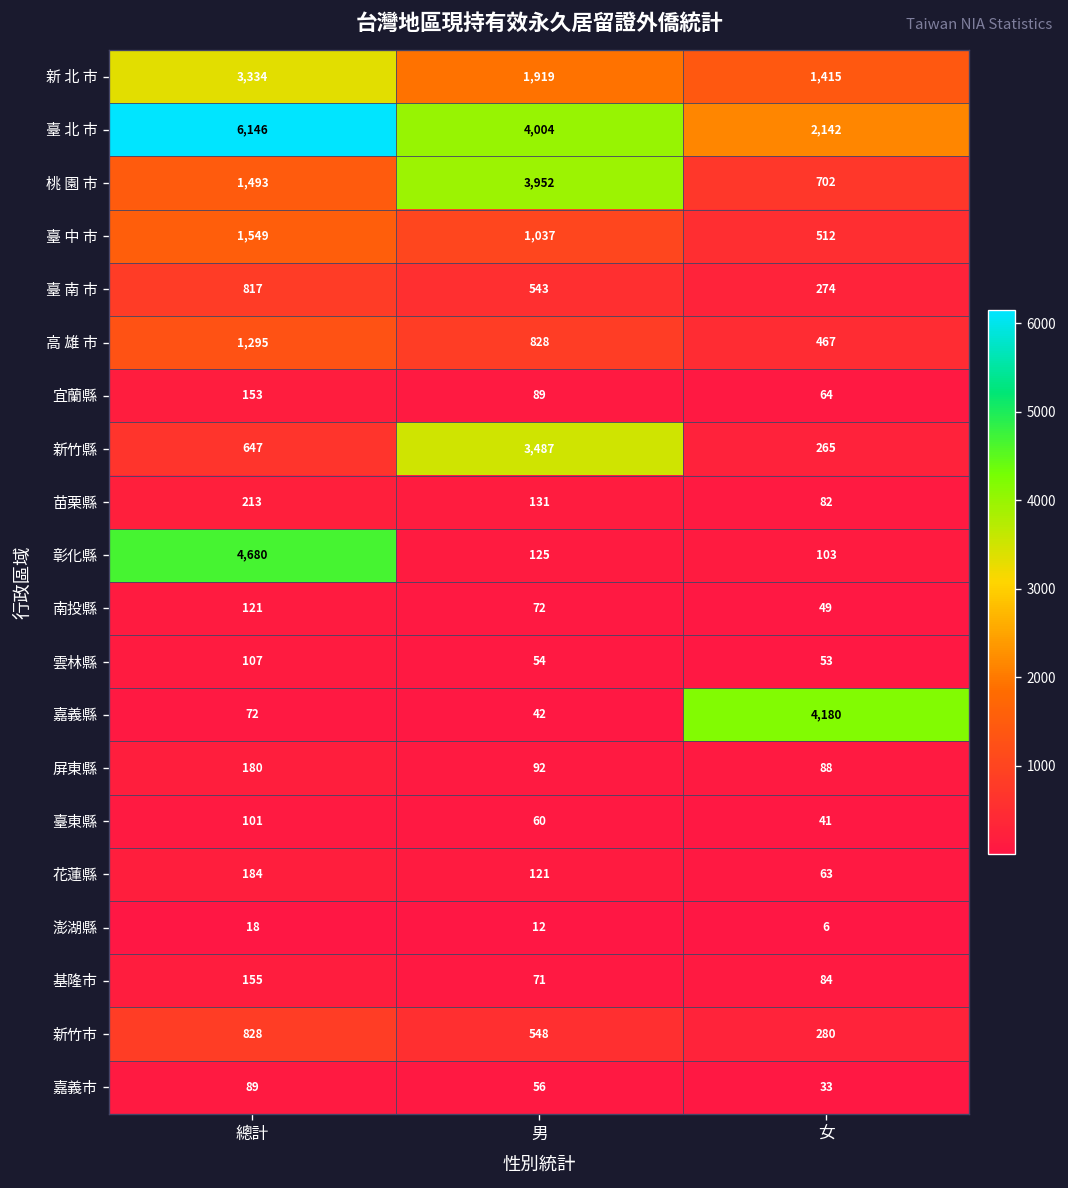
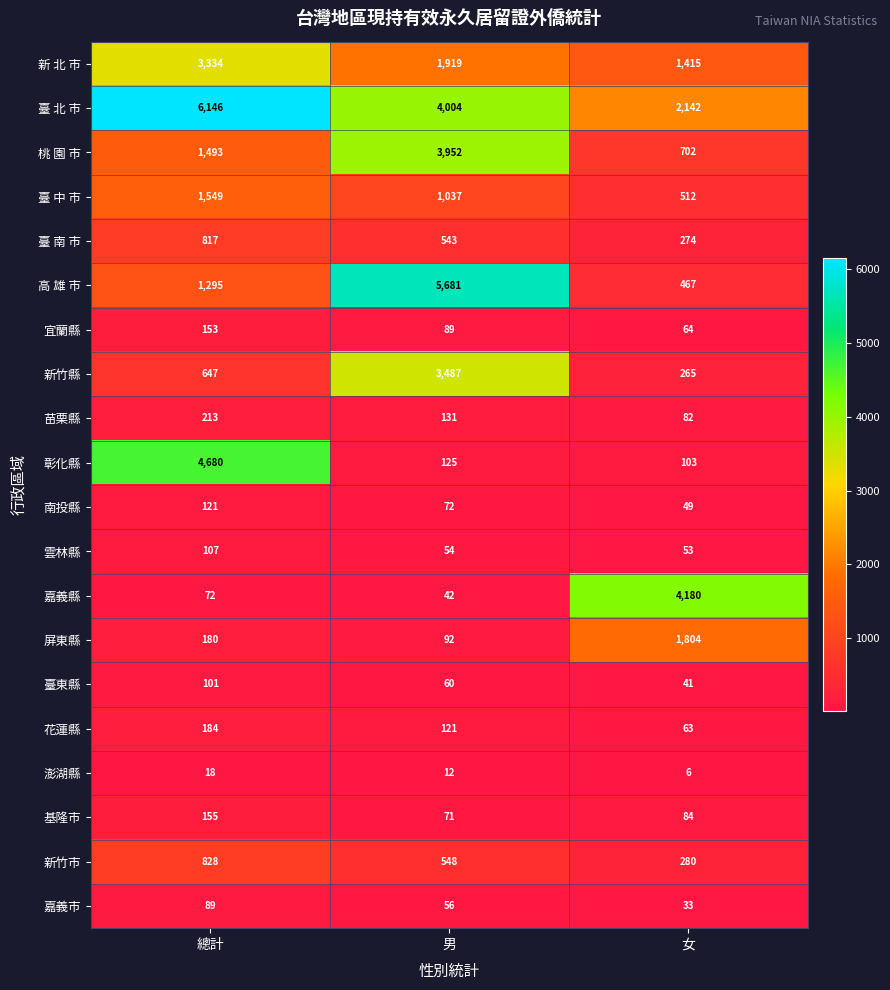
高 雄 市, 男: 828 -> 5,681
屏東縣, 女: 88 -> 1,804
